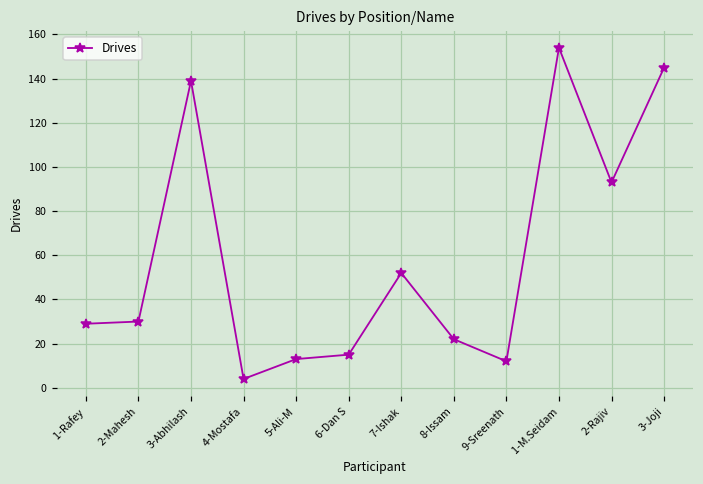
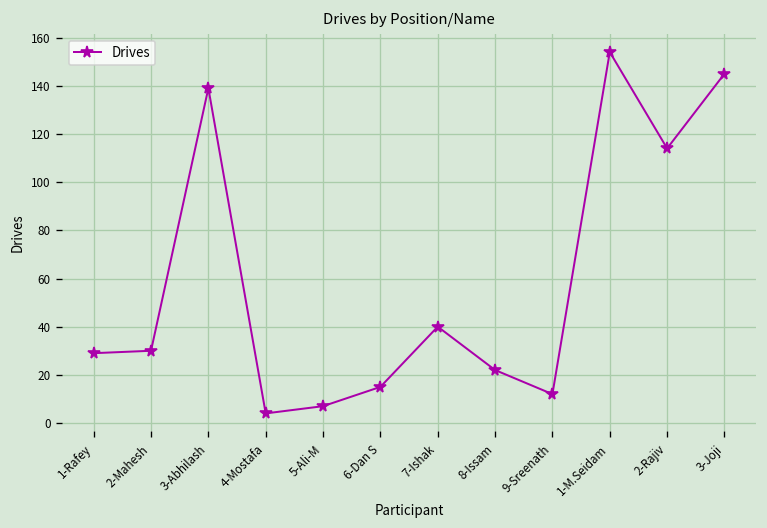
5-Ali-M: 13 -> 7
7-Ishak: 52 -> 40
2-Rajiv: 93 -> 114
